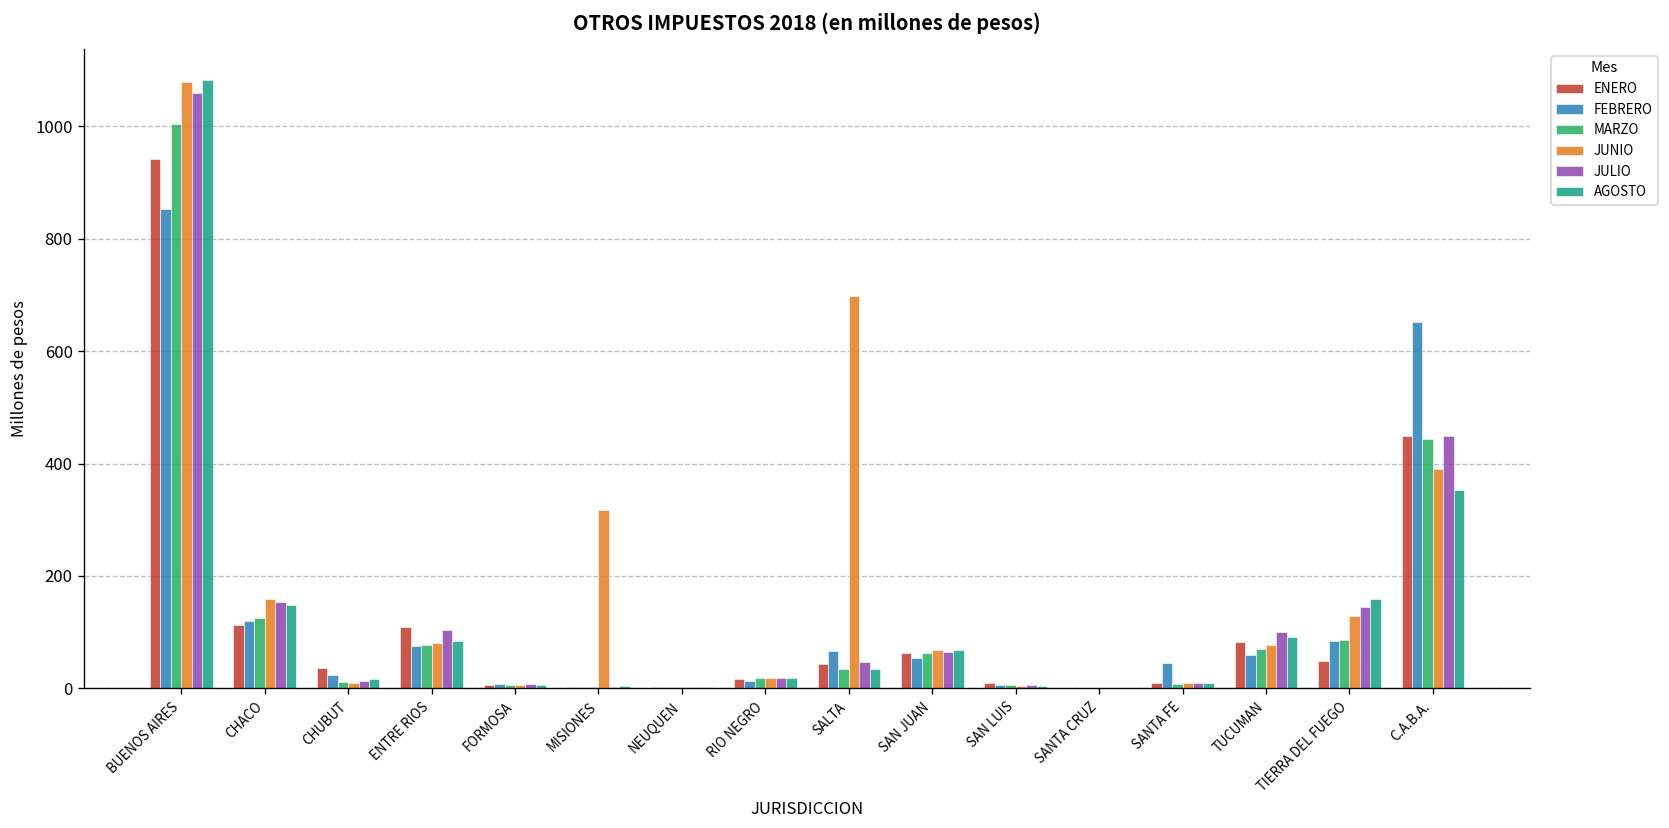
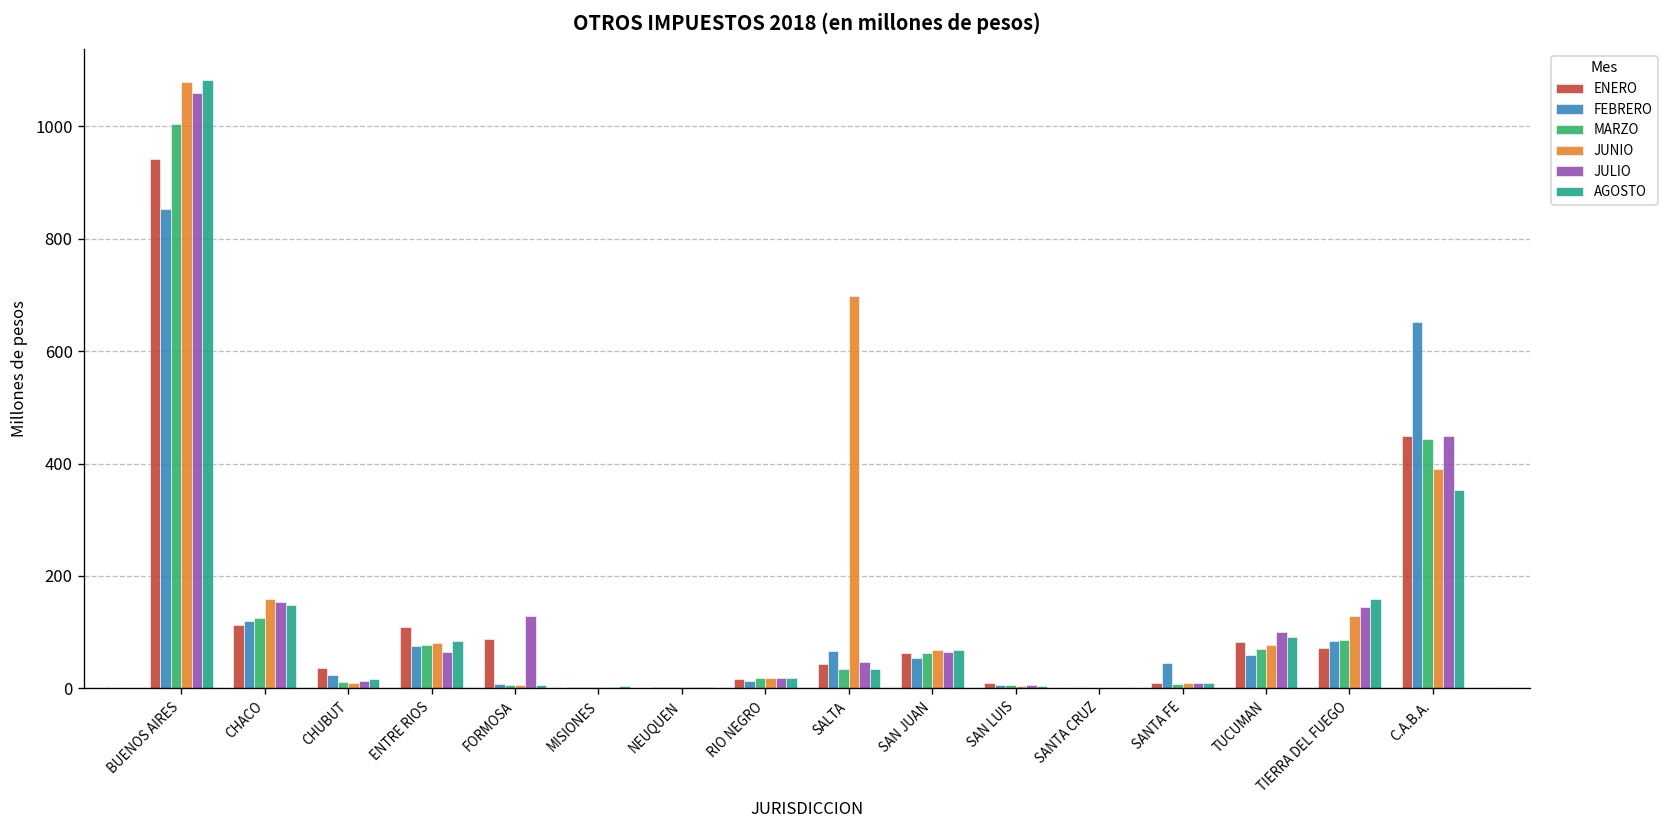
JULIO, ENTRE RIOS: 100 -> 70
ENERO, FORMOSA: 10 -> 90
JULIO, FORMOSA: 10 -> 130
JUNIO, MISIONES: 320 -> 0
ENERO, TIERRA DEL FUEGO: 50 -> 70
